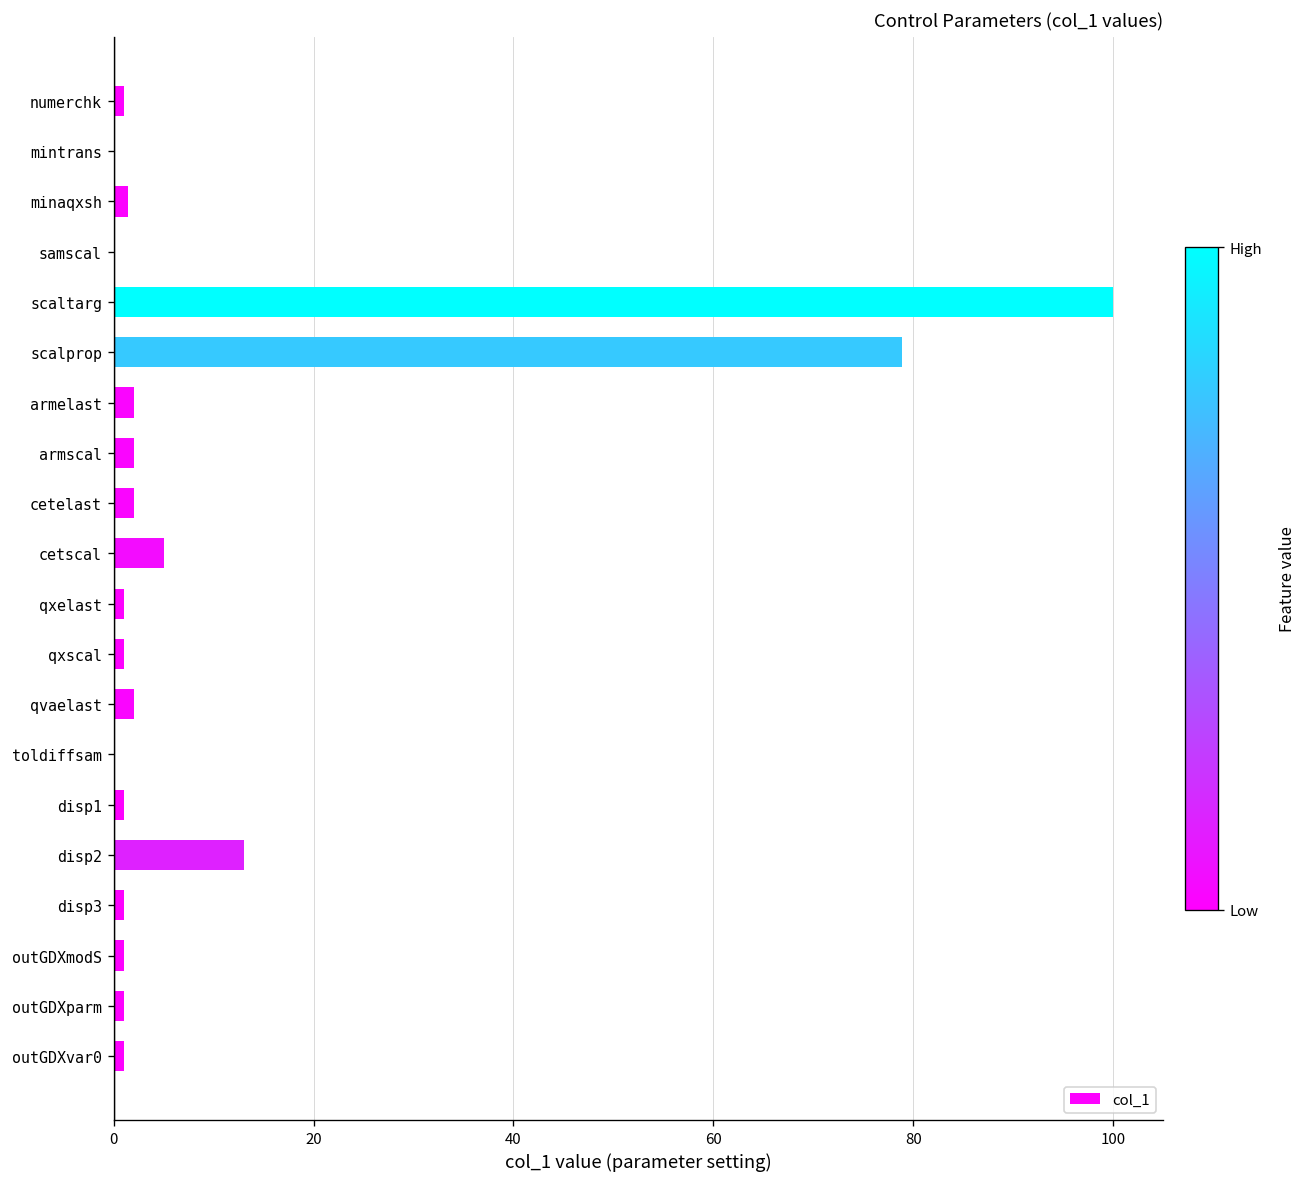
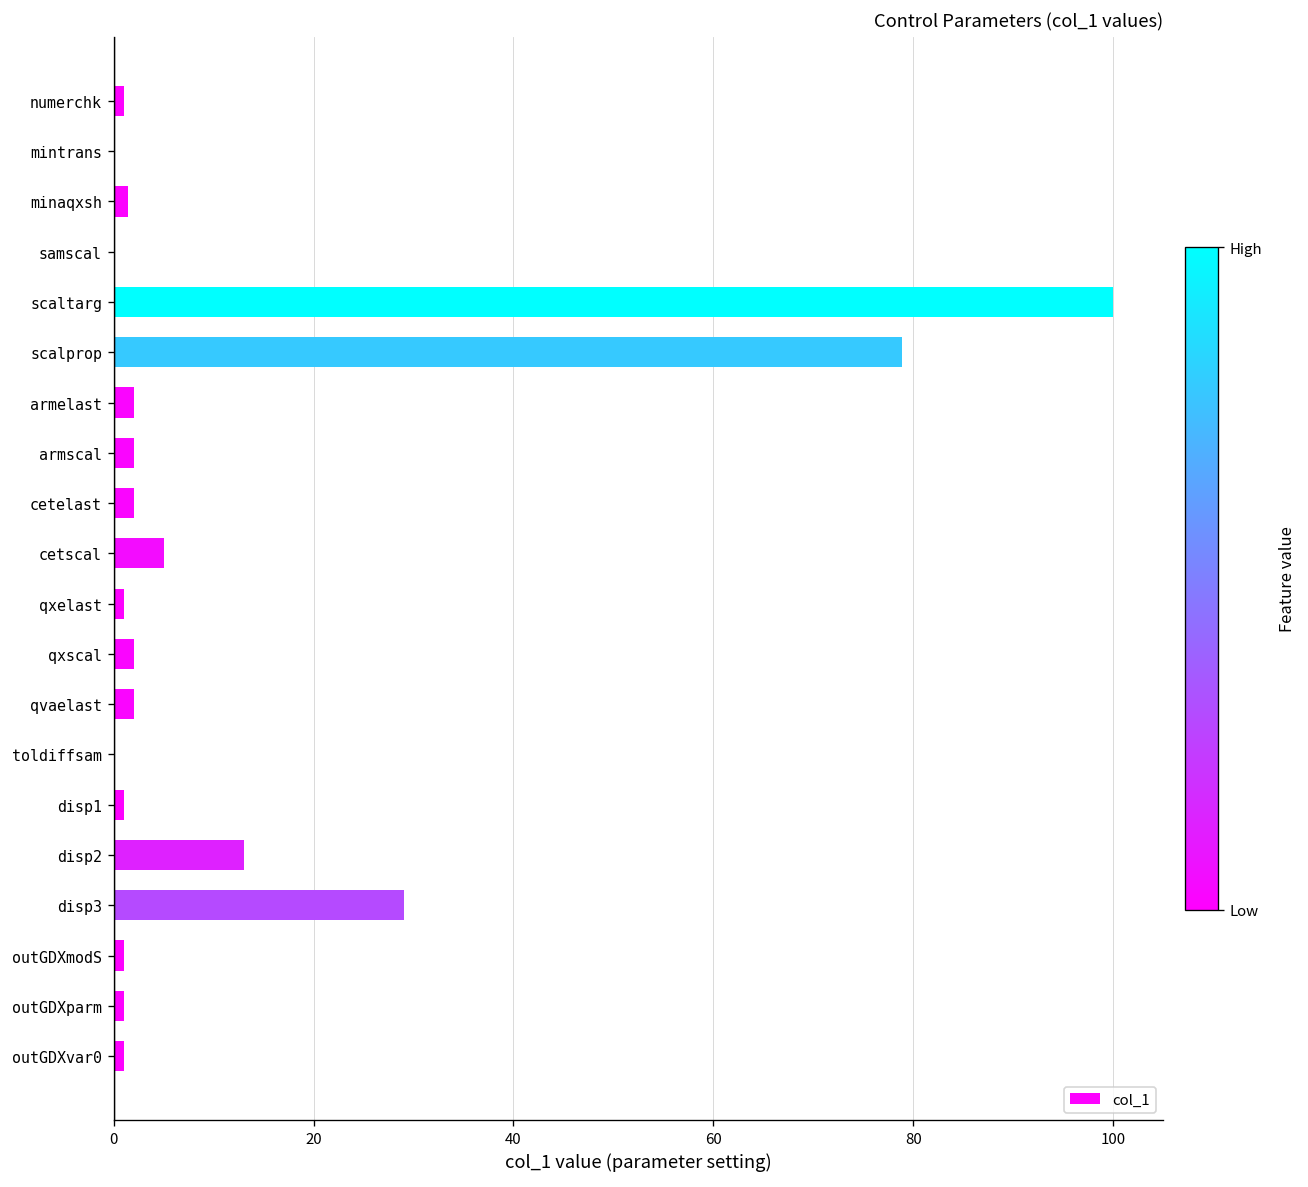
qxscal: 1 -> 2
disp3: 1 -> 29
